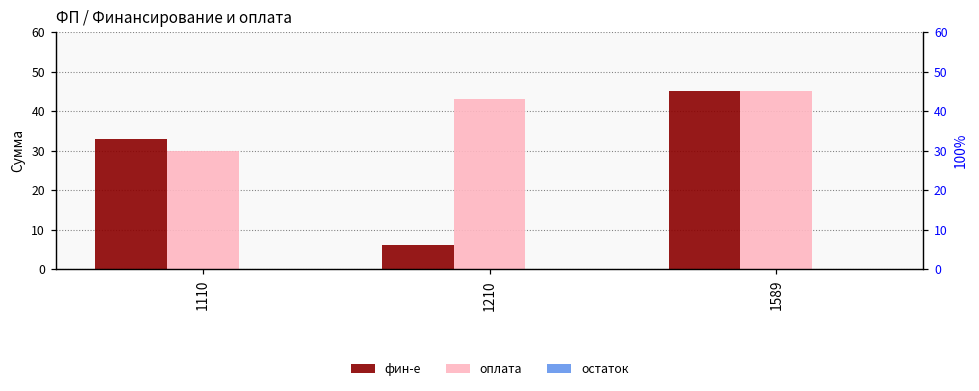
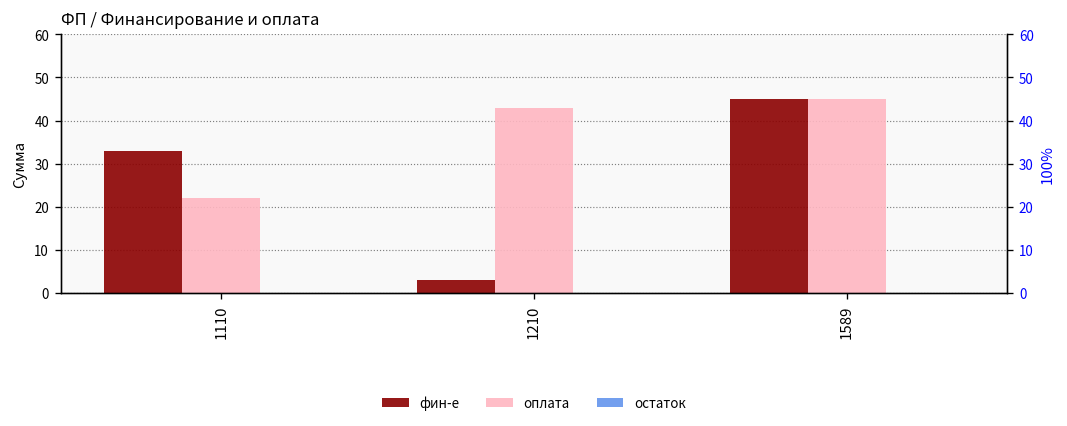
оплата, 1110: 30 -> 22
фин-е, 1210: 6 -> 3
